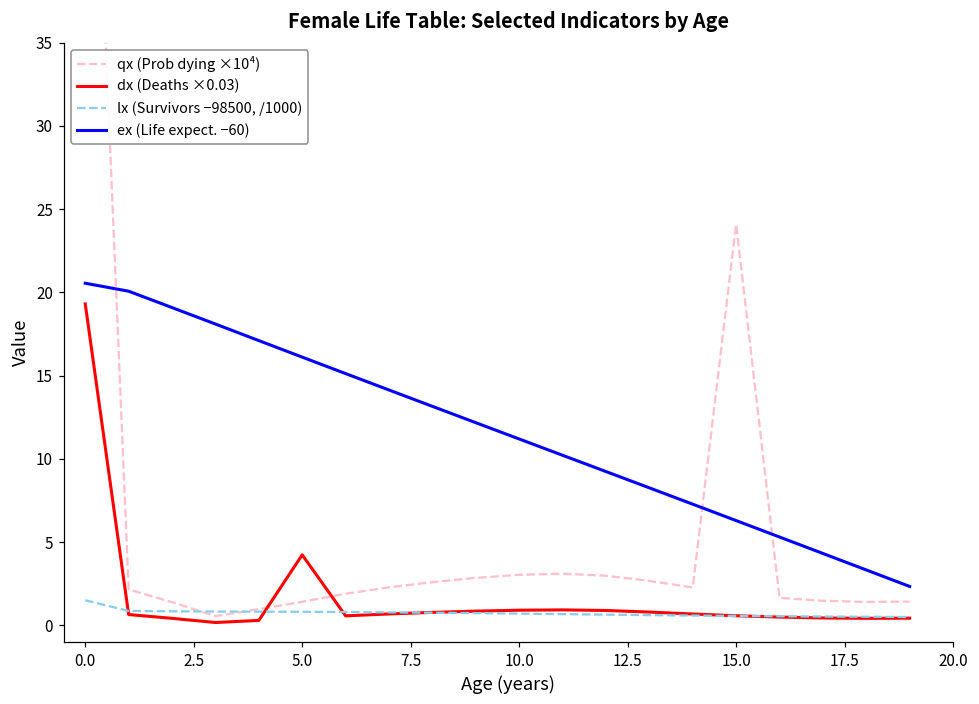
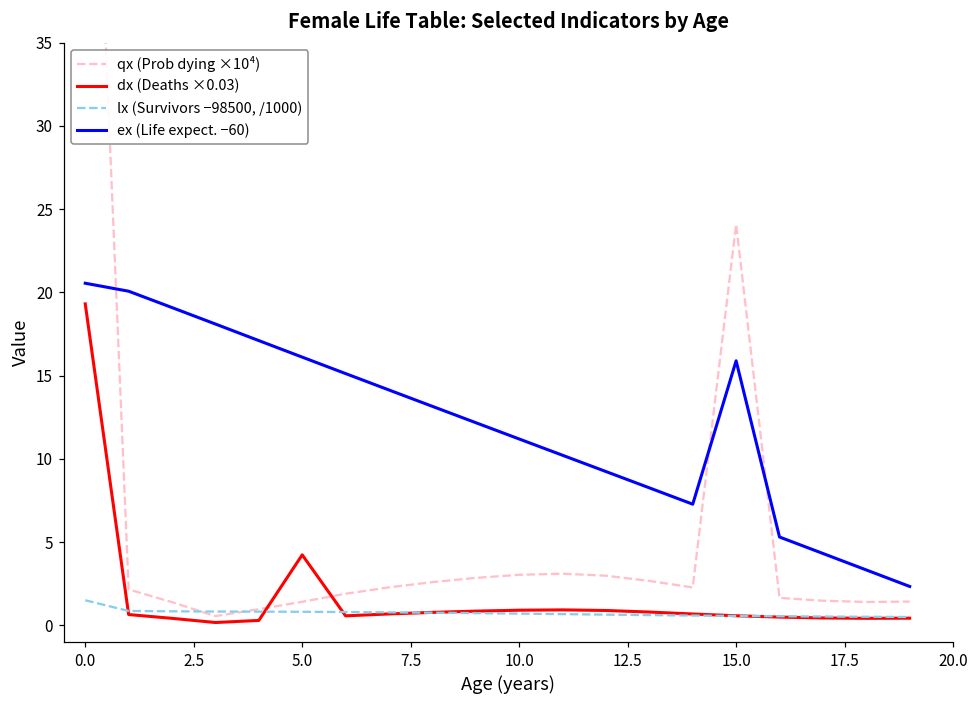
ex (Life expect. −60), 15.0: 6.3 -> 15.9
